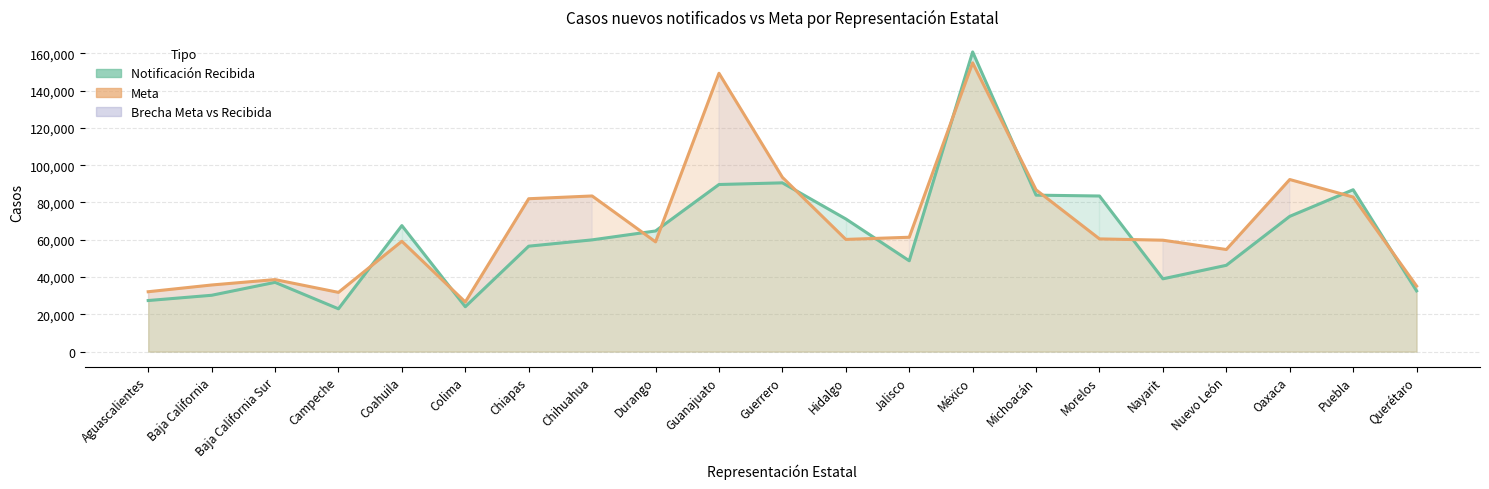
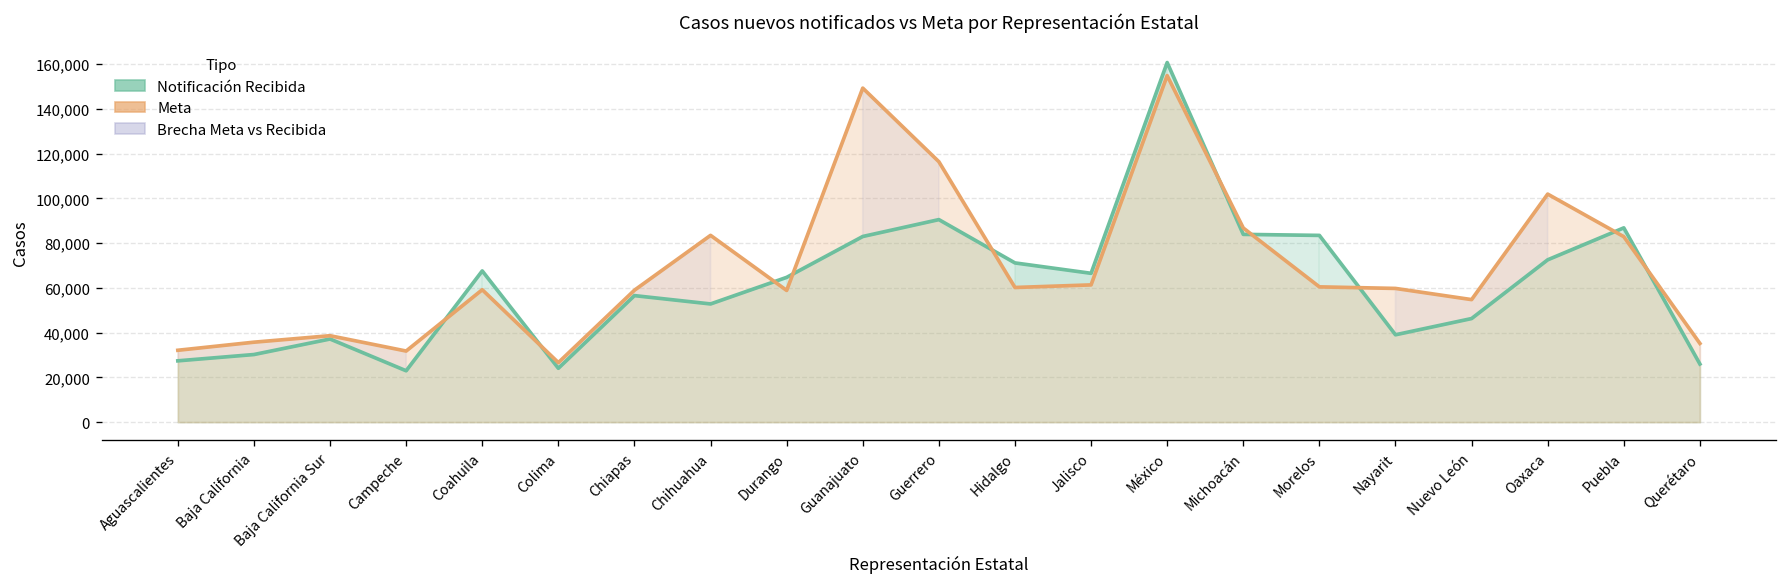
Meta, Chiapas: 82,000 -> 59,000
Notificación Recibida, Chihuahua: 60,000 -> 53,000
Notificación Recibida, Guanajuato: 90,000 -> 83,000
Meta, Guerrero: 93,000 -> 116,000
Notificación Recibida, Jalisco: 49,000 -> 67,000
Meta, Oaxaca: 92,000 -> 102,000
Notificación Recibida, Querétaro: 33,000 -> 26,000
